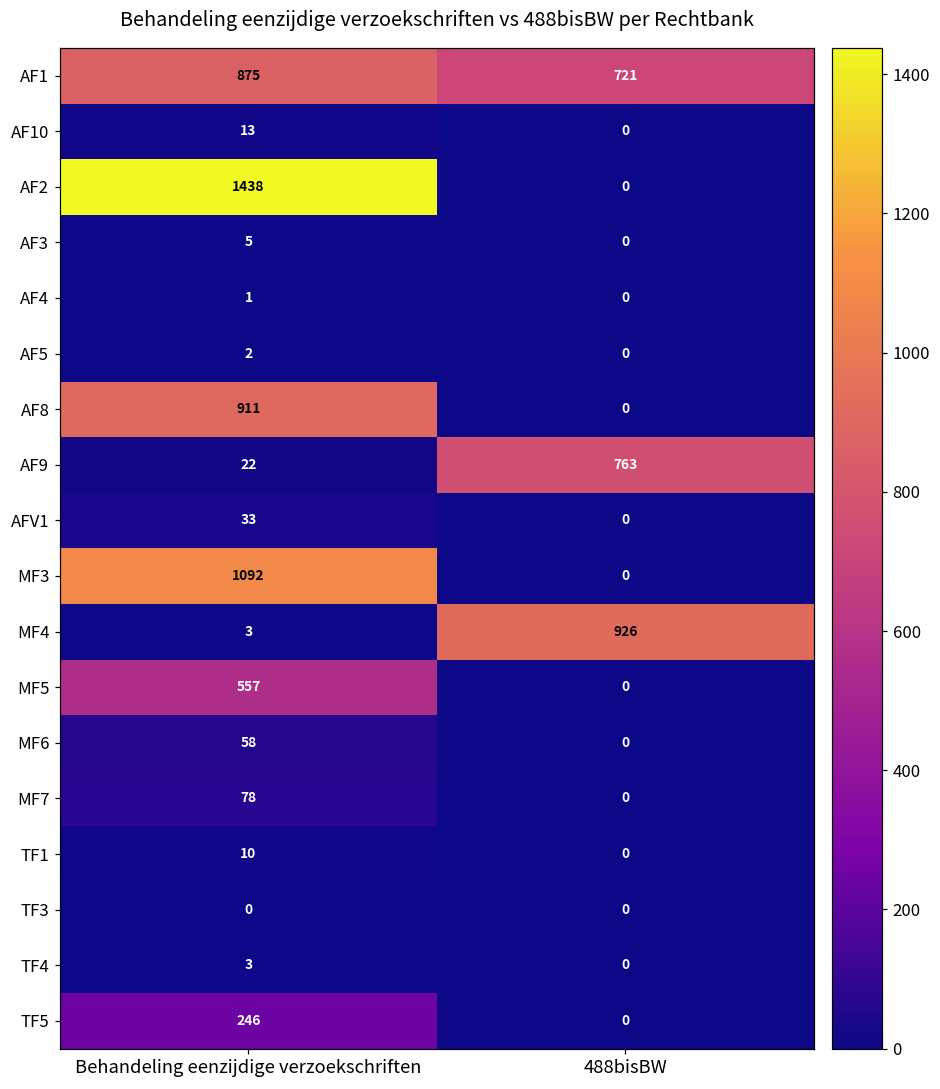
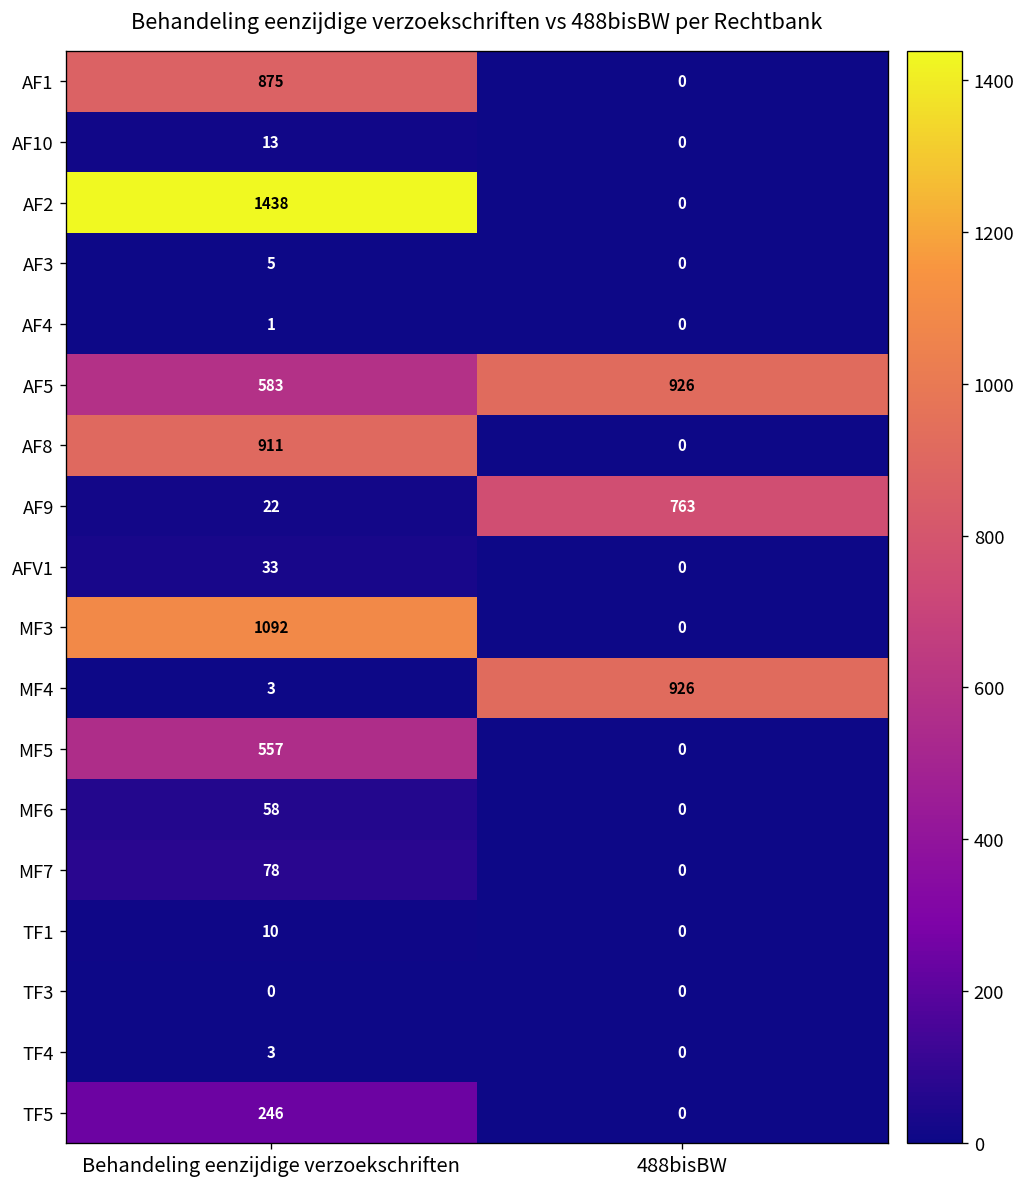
AF1, 488bisBW: 721 -> 0
AF5, Behandeling eenzijdige verzoekschriften: 2 -> 583
AF5, 488bisBW: 0 -> 926
